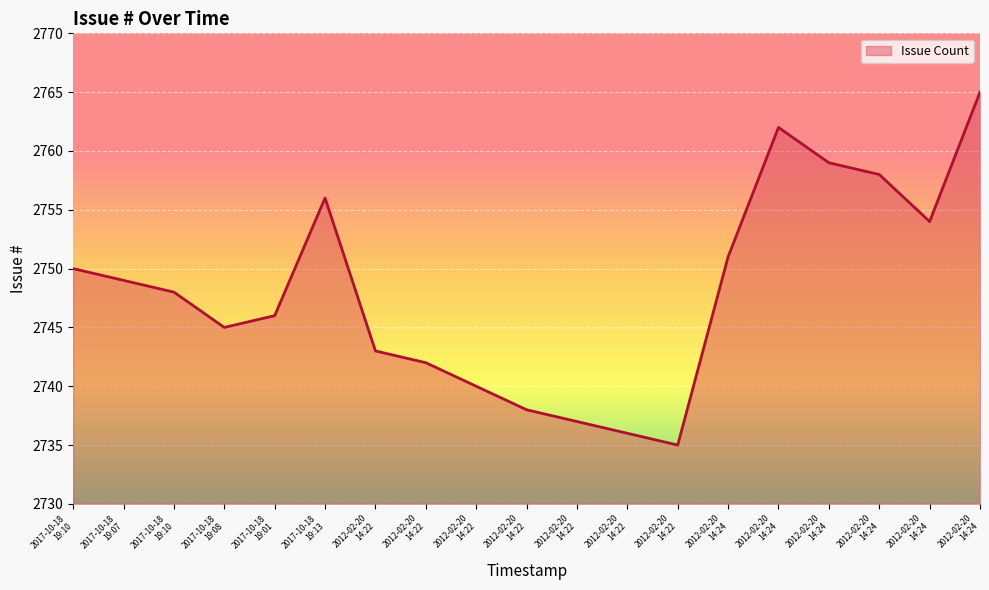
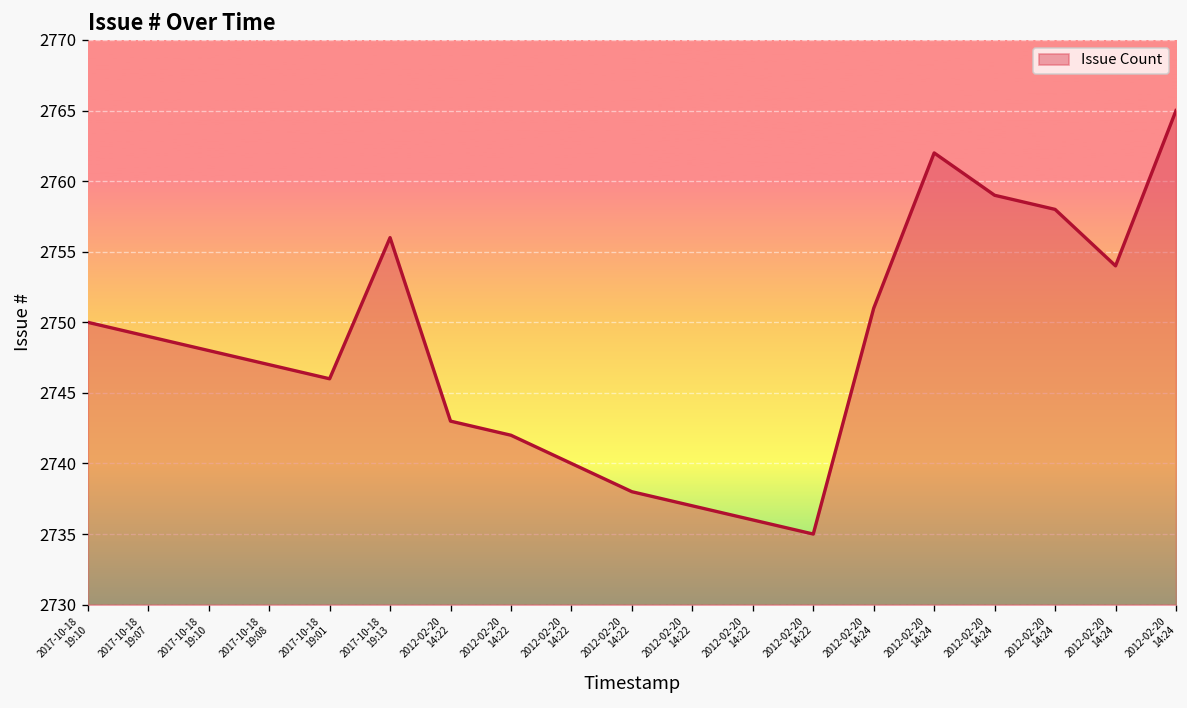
2017-10-18 19:08: 2745 -> 2747
